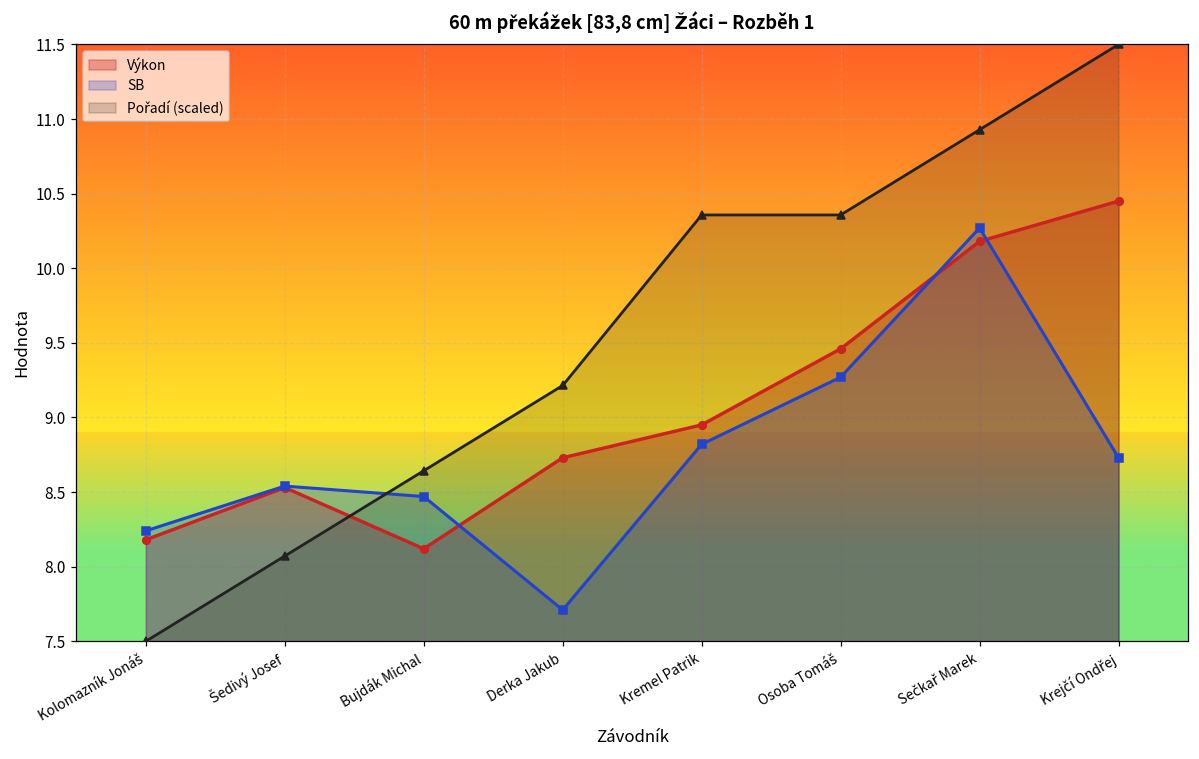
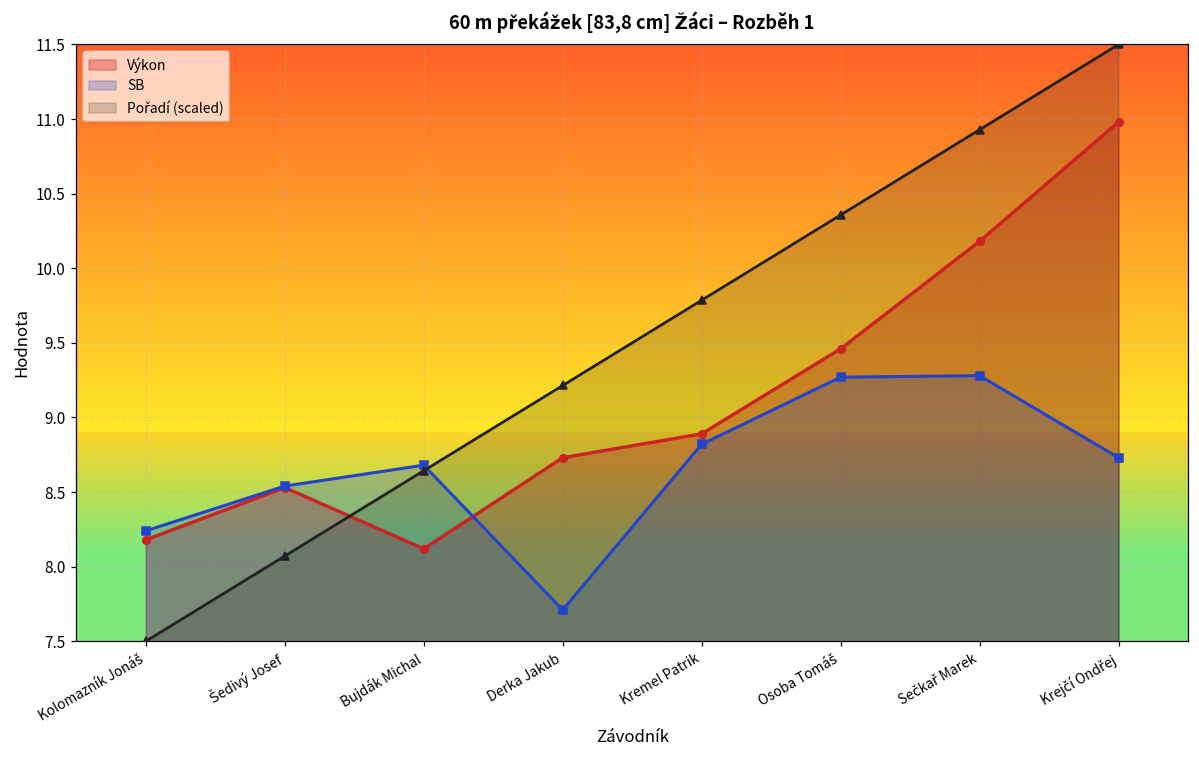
SB, Bujdák Michal: 8.47 -> 8.68
Výkon, Kremel Patrik: 8.95 -> 8.89
Pořadí (scaled), Kremel Patrik: 10.36 -> 9.79
SB, Sečkař Marek: 10.27 -> 9.28
Výkon, Krejčí Ondřej: 10.45 -> 10.98
